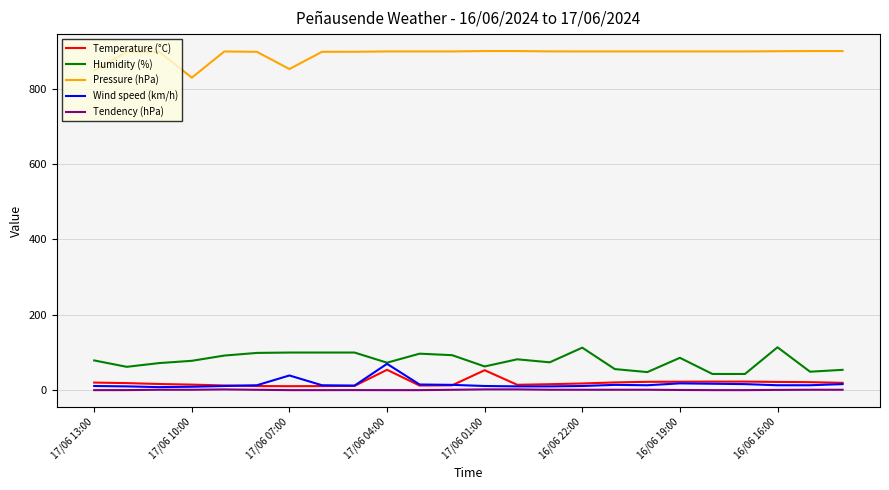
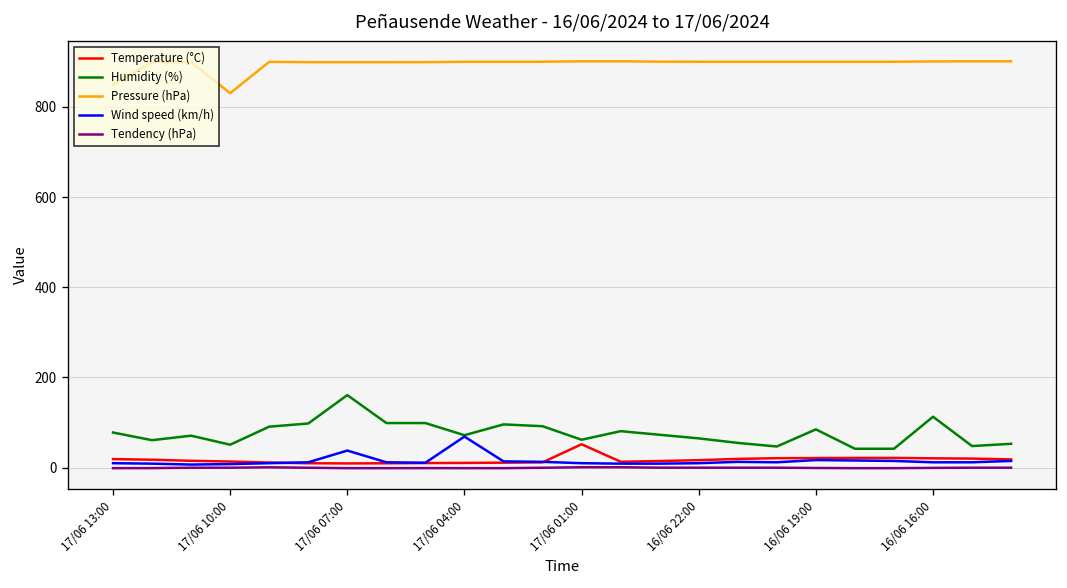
Humidity (%), 17/06 10:00: 80 -> 50
Humidity (%), 17/06 07:00: 100 -> 160
Pressure (hPa), 17/06 07:00: 850 -> 900
Temperature (°C), 17/06 04:00: 50 -> 10
Humidity (%), 16/06 22:00: 110 -> 70
